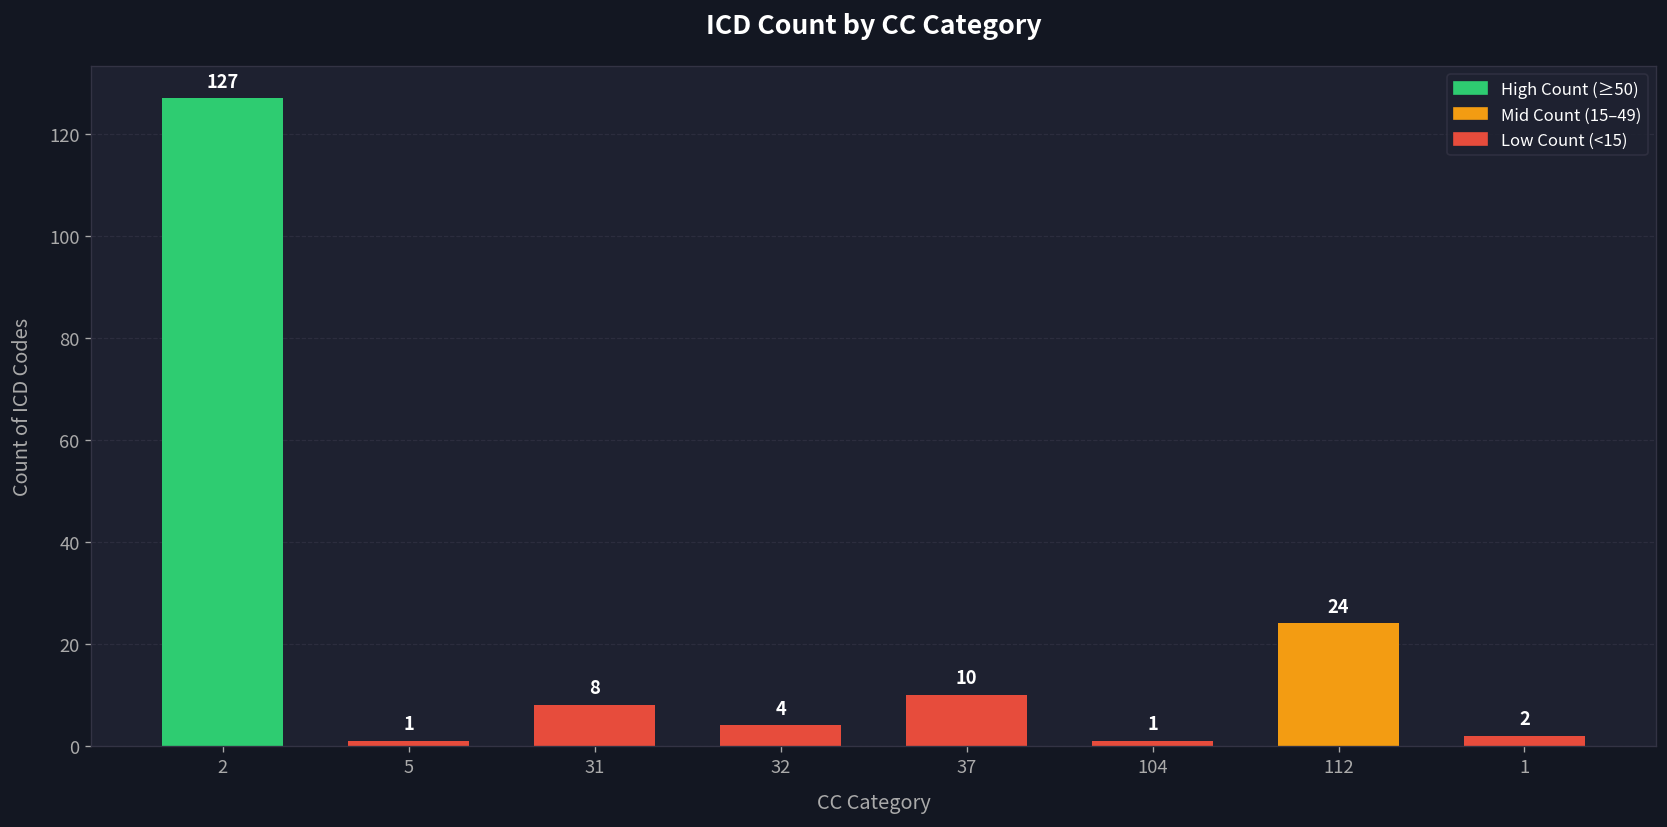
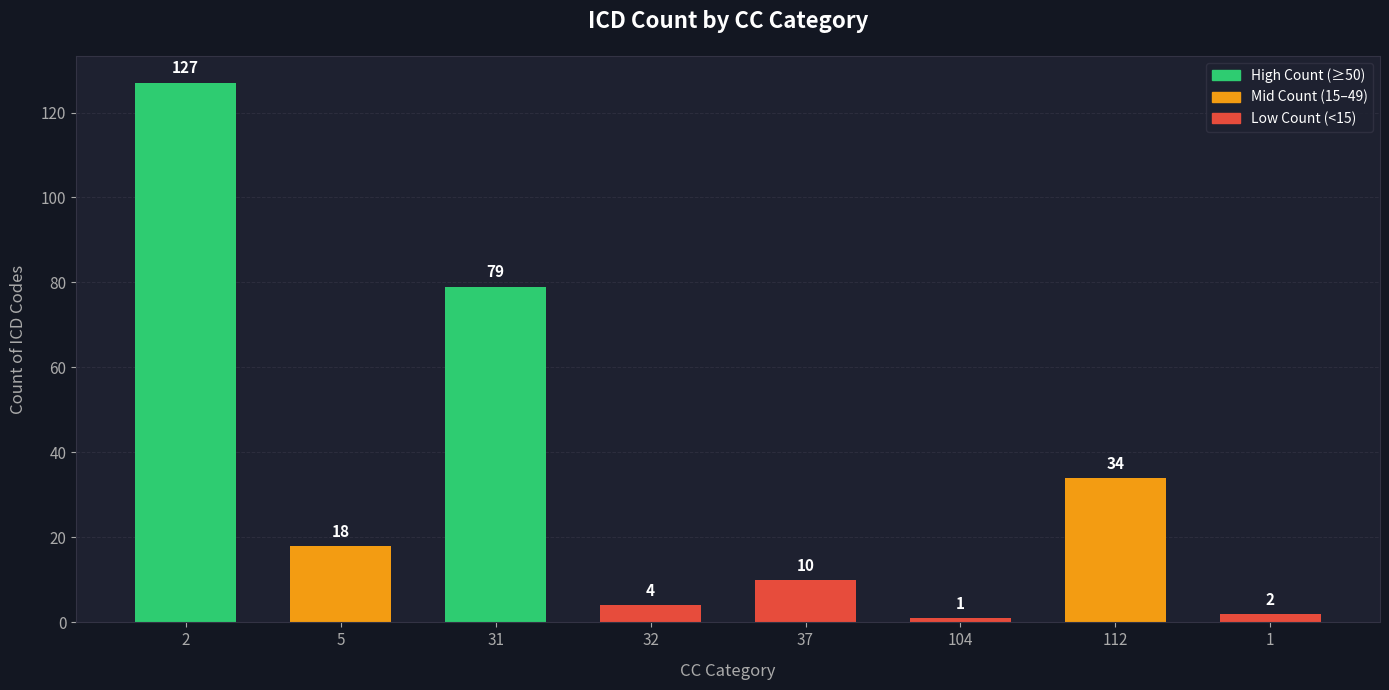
5: 1 -> 18
31: 8 -> 79
112: 24 -> 34
